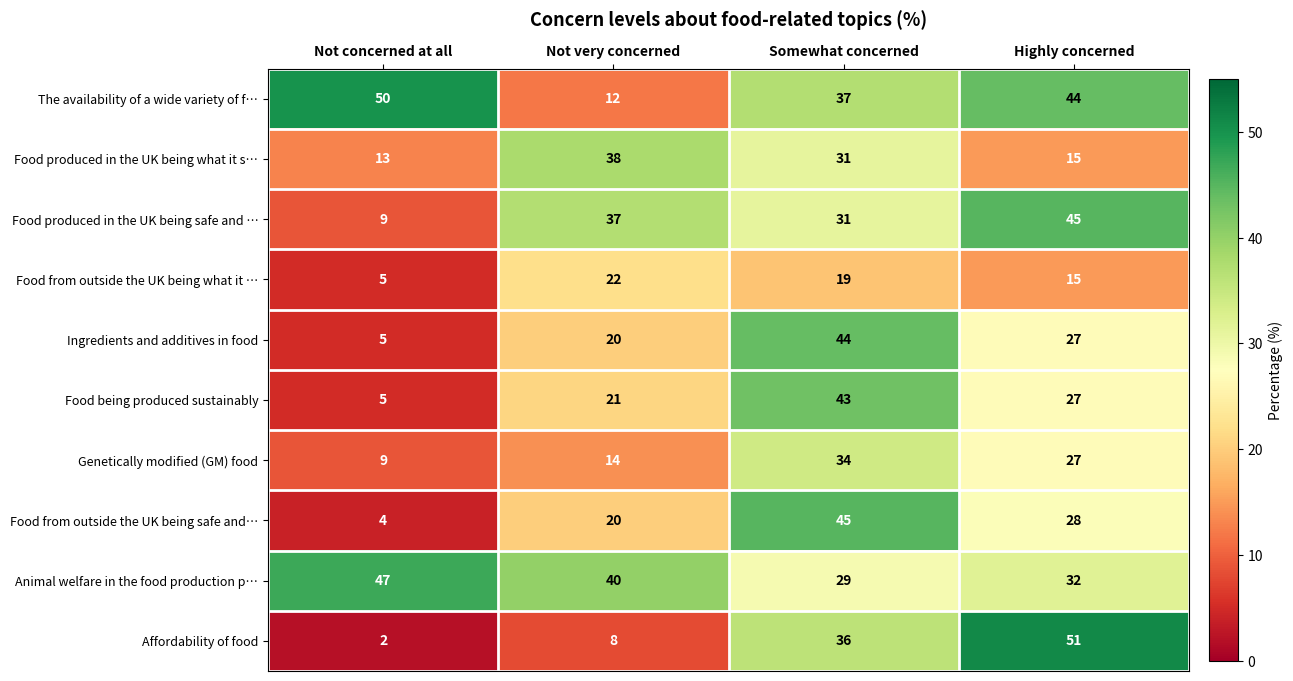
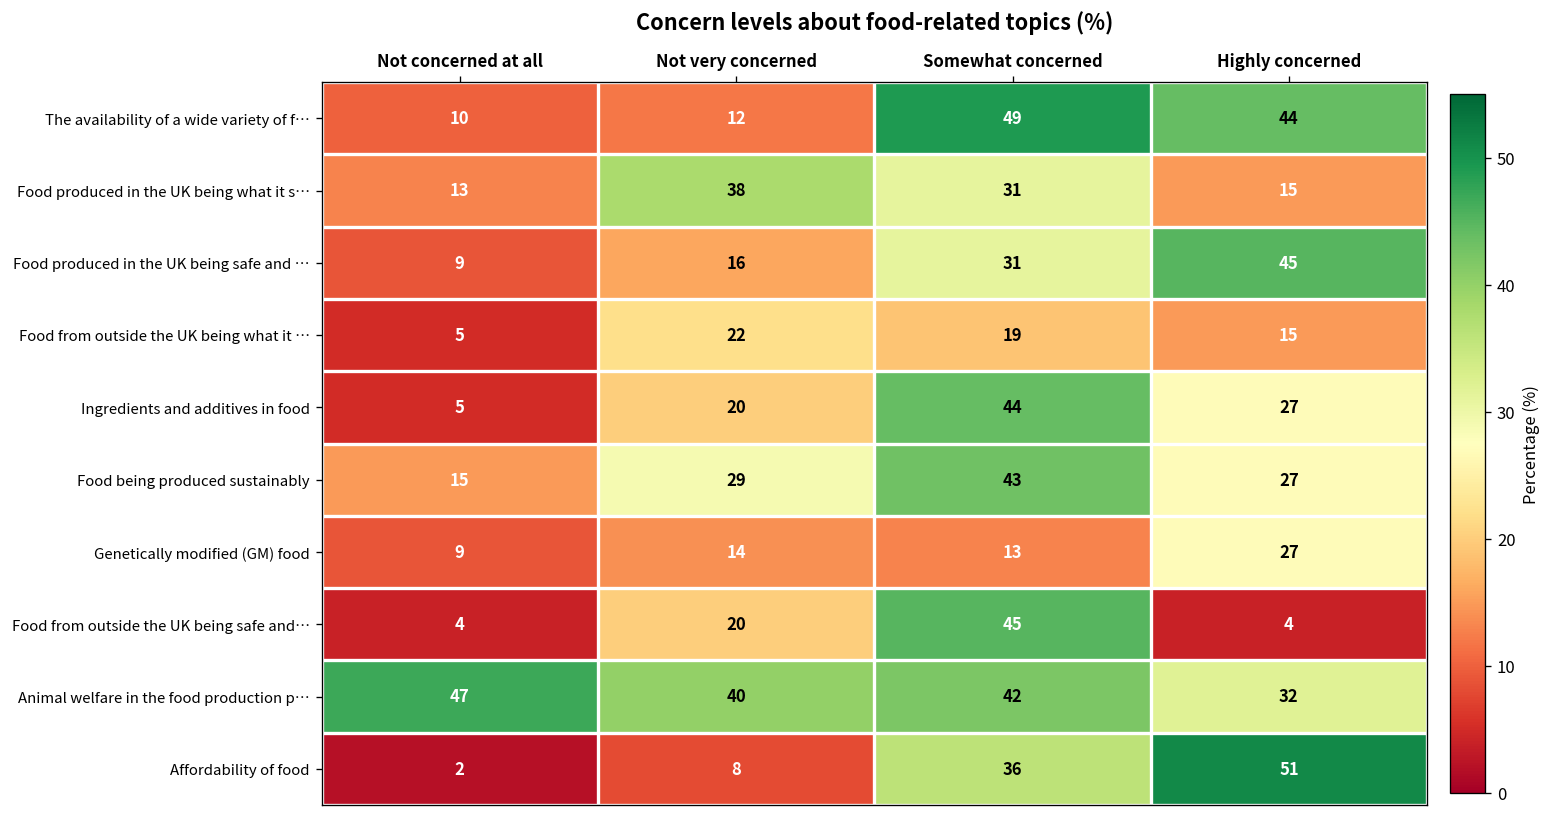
The availability of a wide variety of f…, Not concerned at all: 50 -> 10
The availability of a wide variety of f…, Somewhat concerned: 37 -> 49
Food produced in the UK being safe and …, Not very concerned: 37 -> 16
Food being produced sustainably, Not concerned at all: 5 -> 15
Food being produced sustainably, Not very concerned: 21 -> 29
Genetically modified (GM) food, Somewhat concerned: 34 -> 13
Food from outside the UK being safe and…, Highly concerned: 28 -> 4
Animal welfare in the food production p…, Somewhat concerned: 29 -> 42
